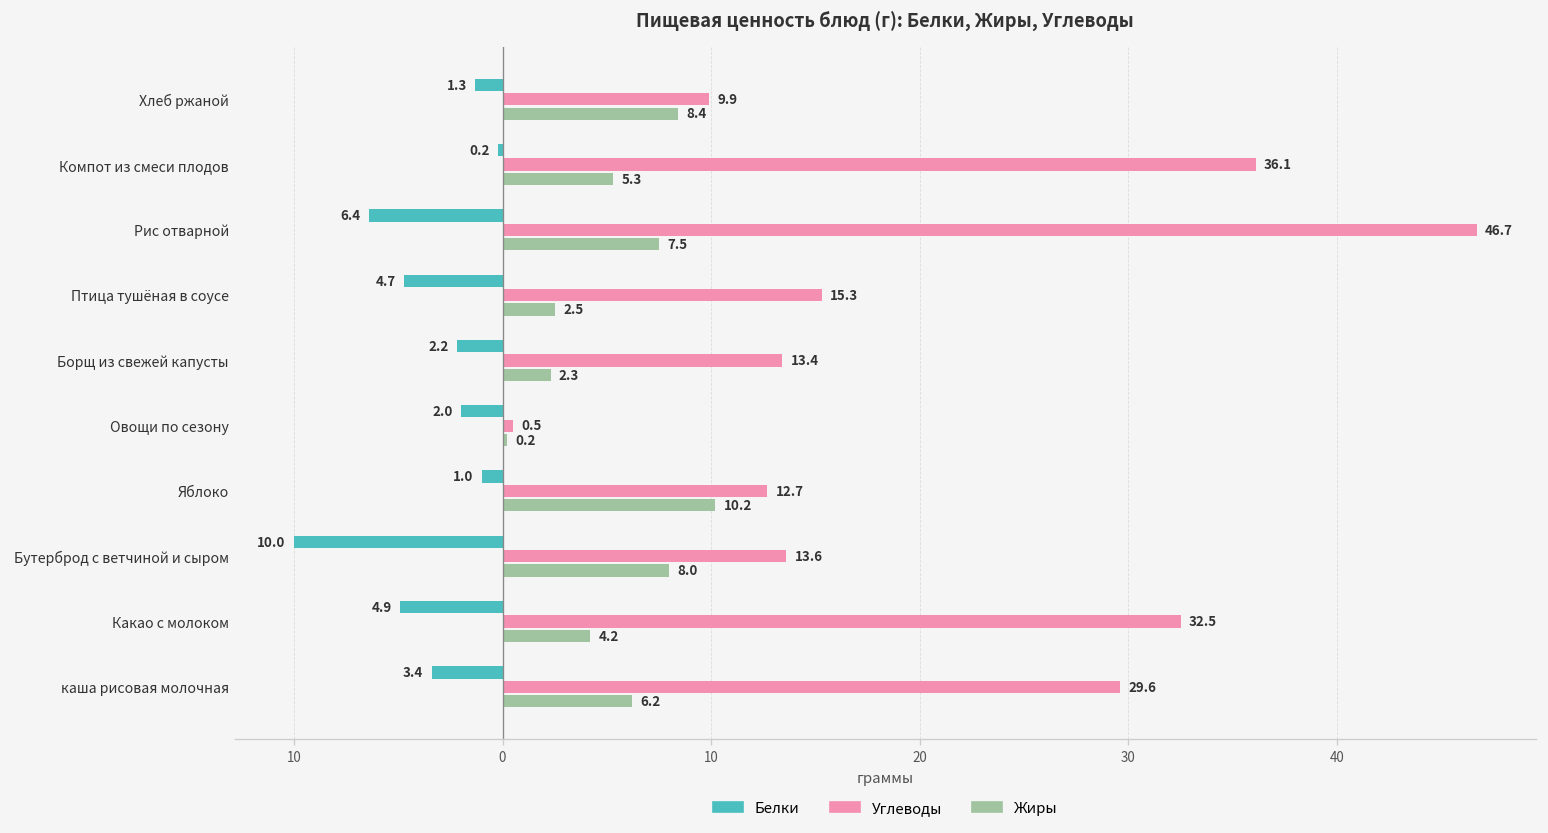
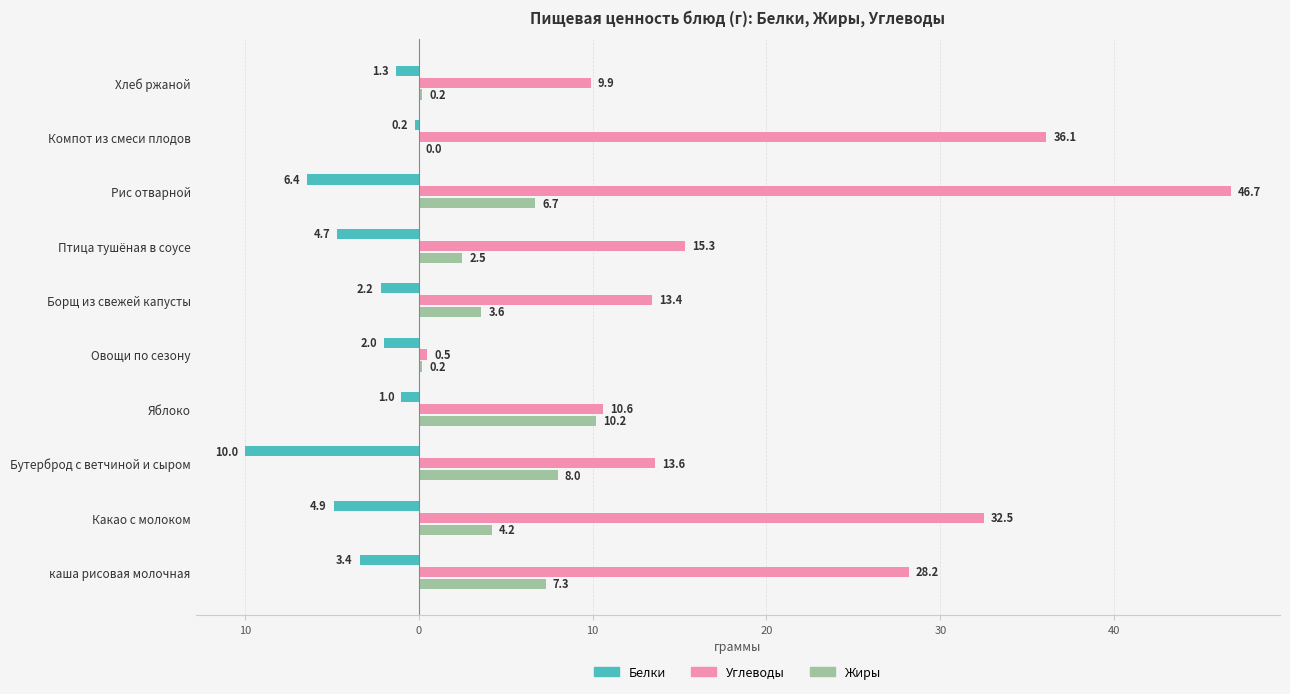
Жиры, Хлеб ржаной: 8.4 -> 0.2
Жиры, Компот из смеси плодов: 5.3 -> 0.0
Жиры, Рис отварной: 7.5 -> 6.7
Жиры, Борщ из свежей капусты: 2.3 -> 3.6
Углеводы, Яблоко: 12.7 -> 10.6
Углеводы, каша рисовая молочная: 29.6 -> 28.2
Жиры, каша рисовая молочная: 6.2 -> 7.3
